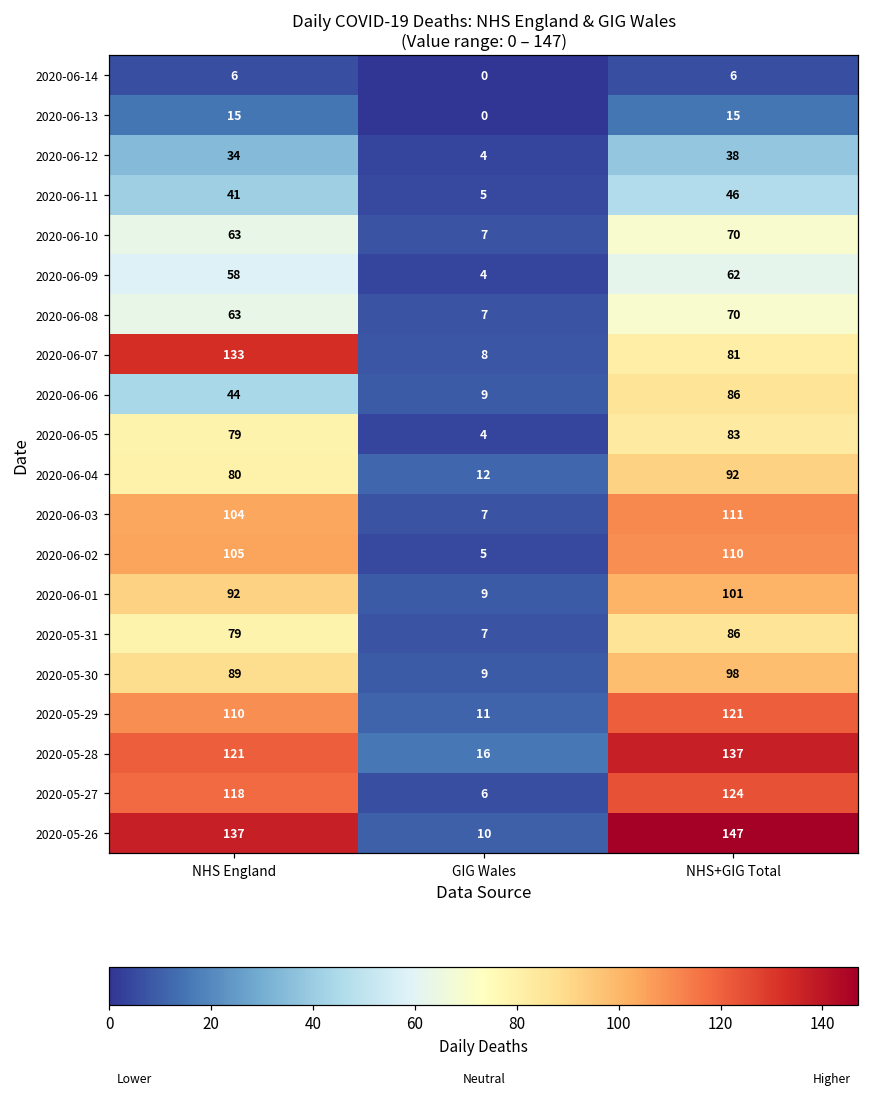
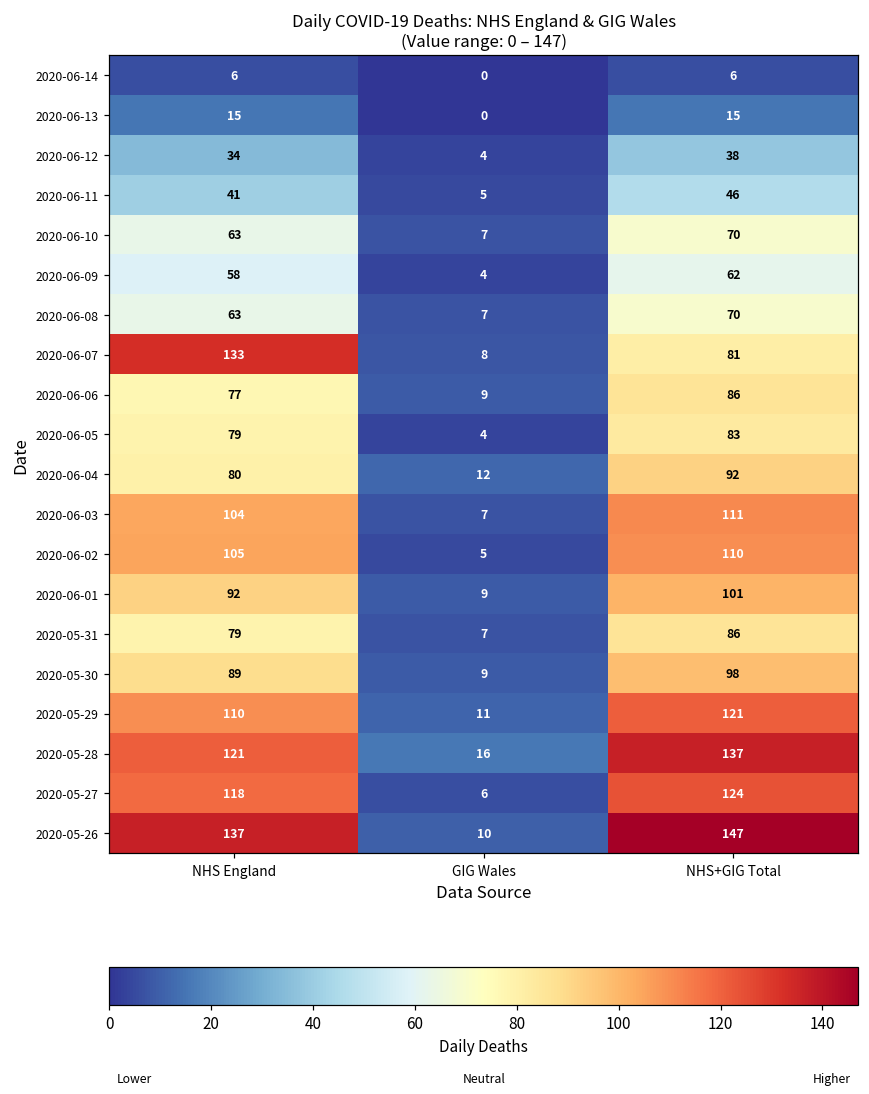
2020-06-06, NHS England: 44 -> 77
